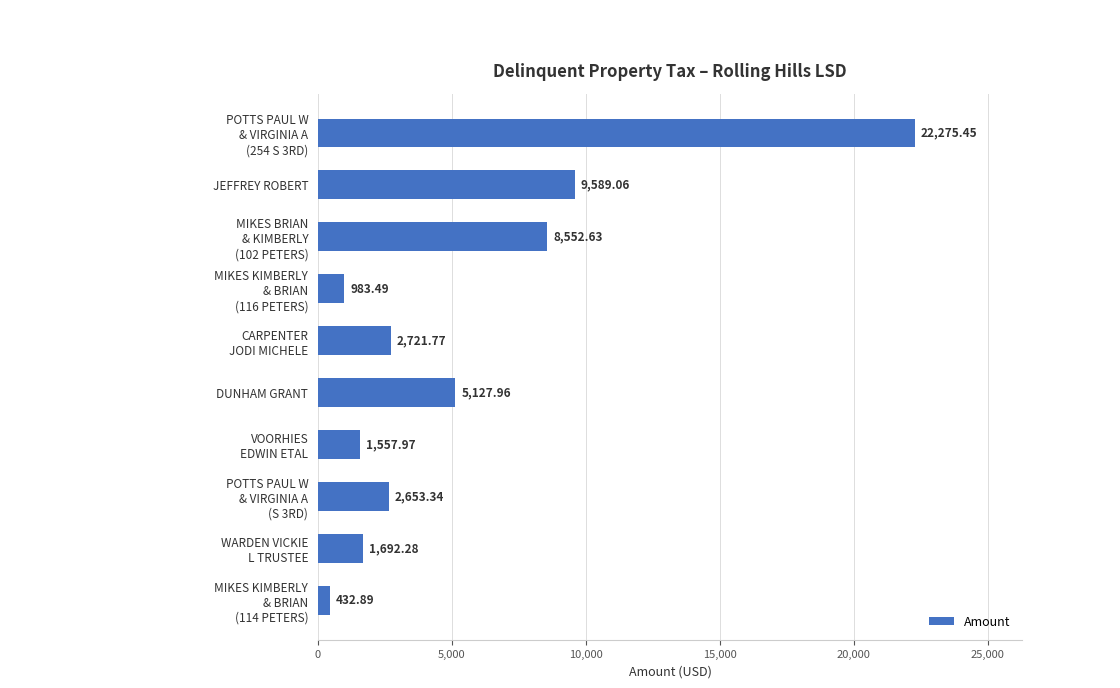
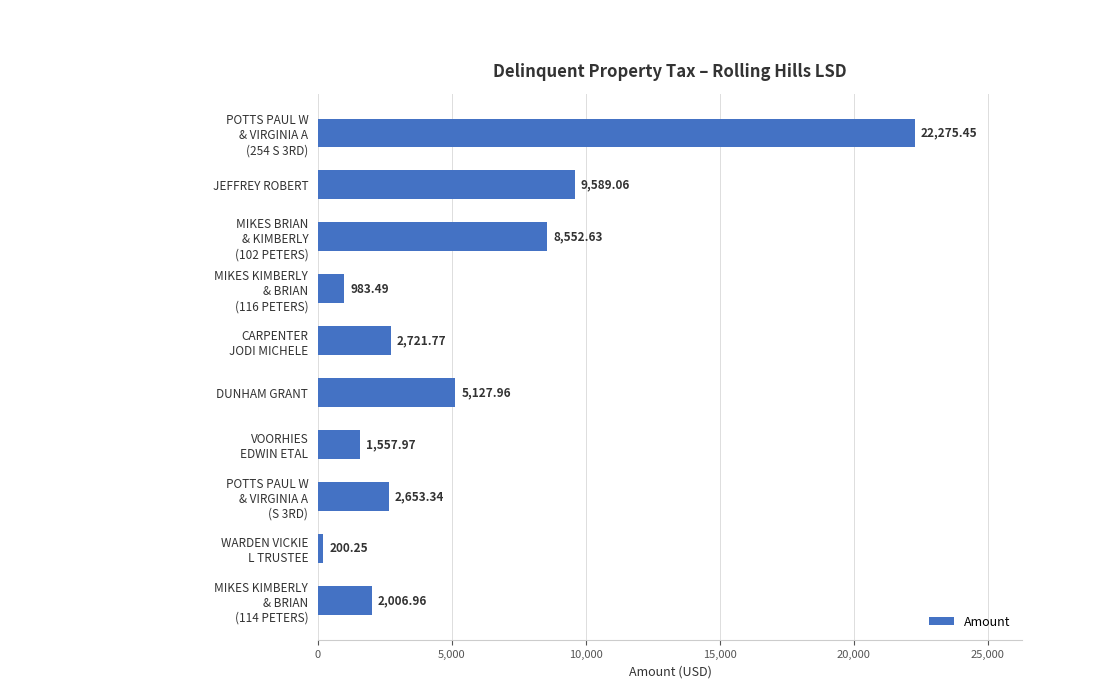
WARDEN VICKIE L TRUSTEE: 1,692.28 -> 200.25
MIKES KIMBERLY & BRIAN (114 PETERS): 432.89 -> 2,006.96
